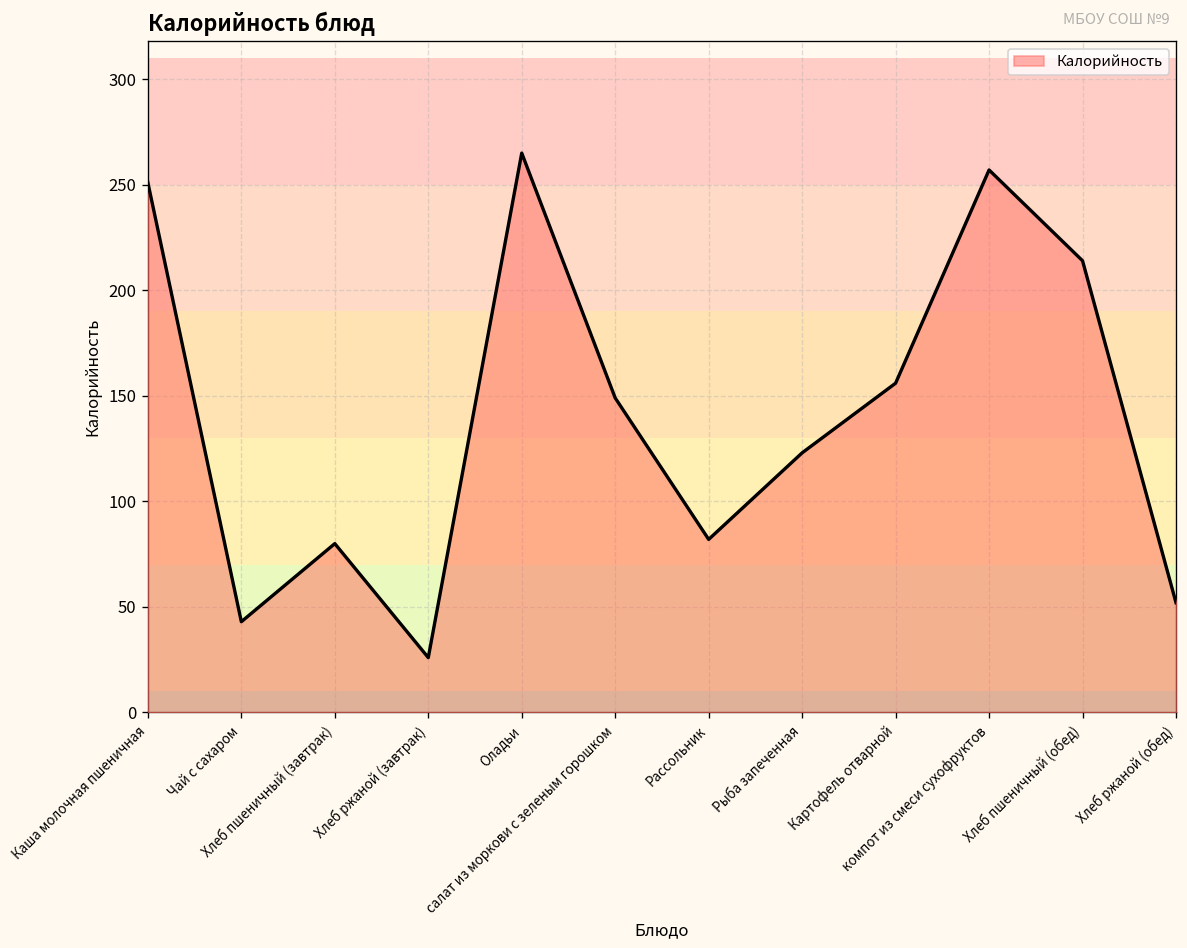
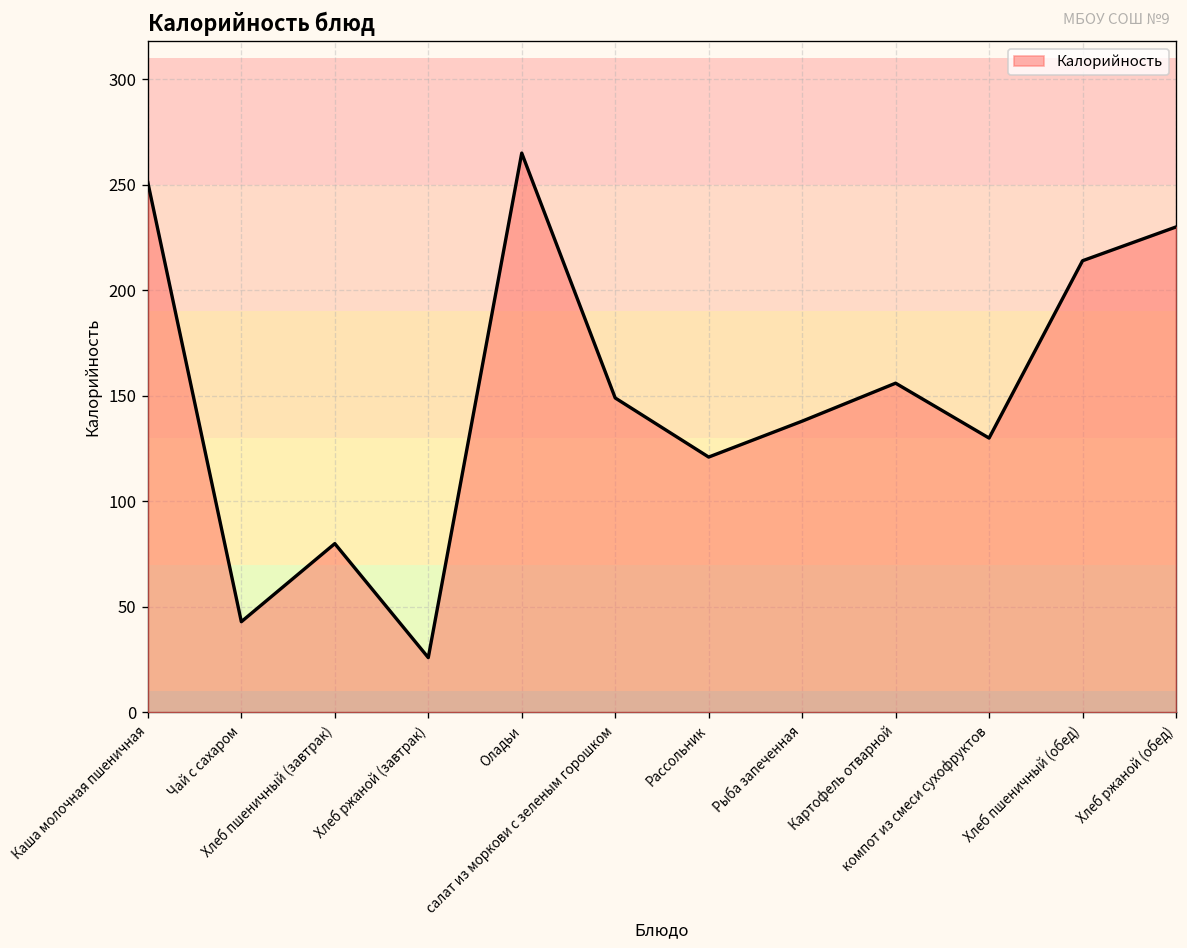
Рассольник: 82 -> 121
Рыба запеченная: 123 -> 138
компот из смеси сухофруктов: 257 -> 130
Хлеб ржаной (обед): 52 -> 230
